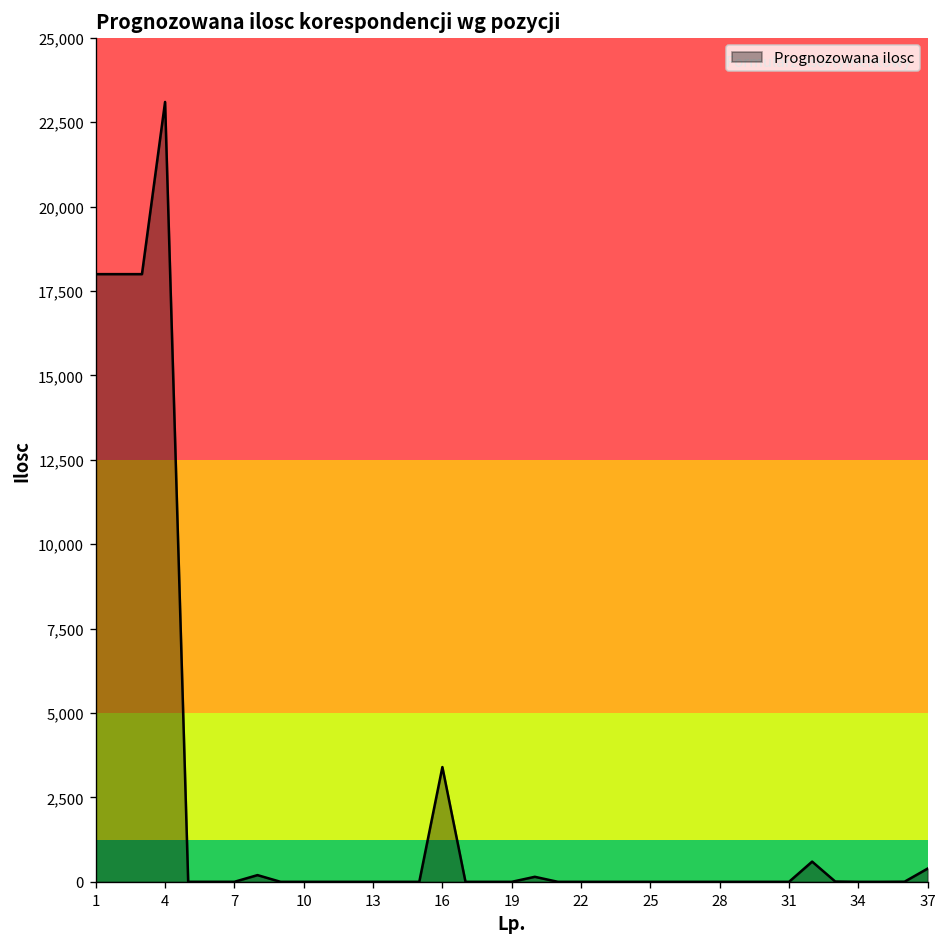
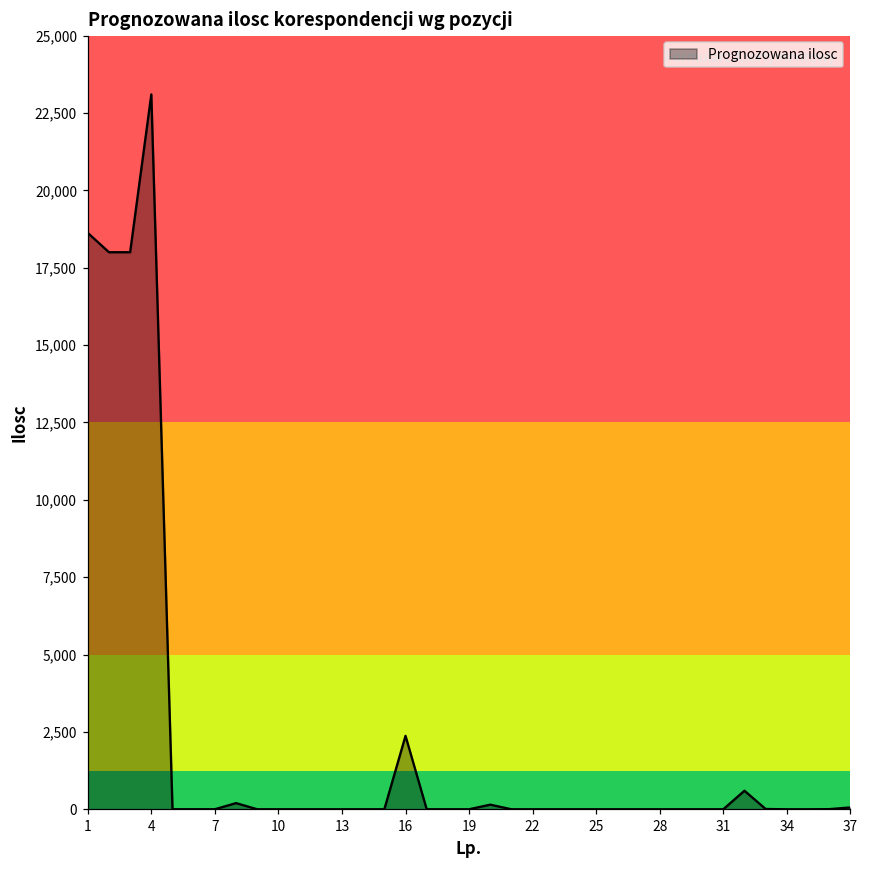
1: 18,000 -> 18,600
16: 3,400 -> 2,400
37: 400 -> 100
